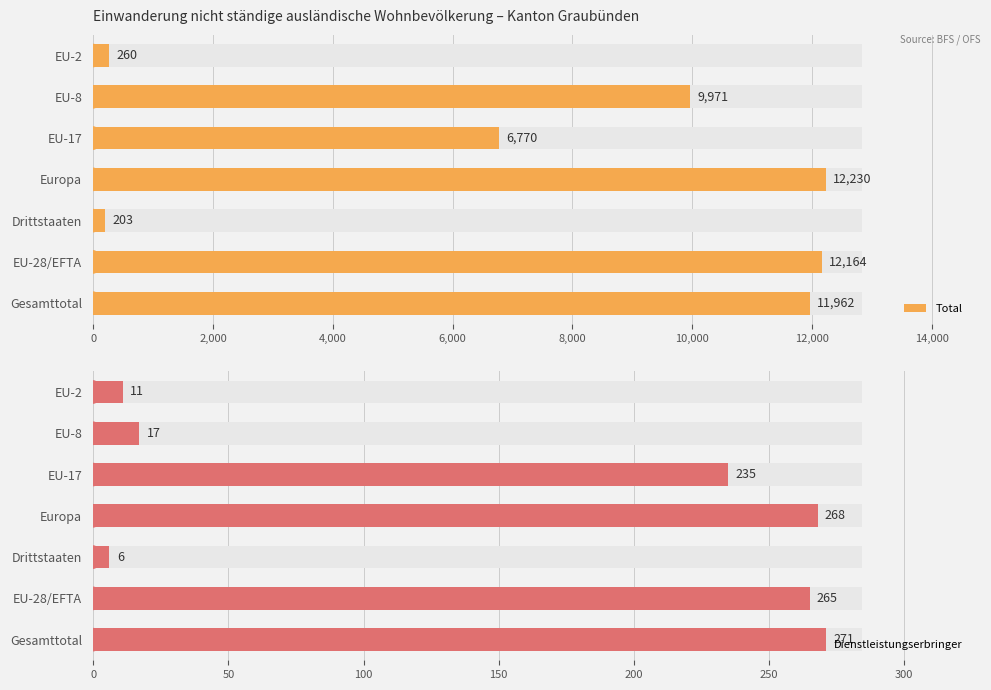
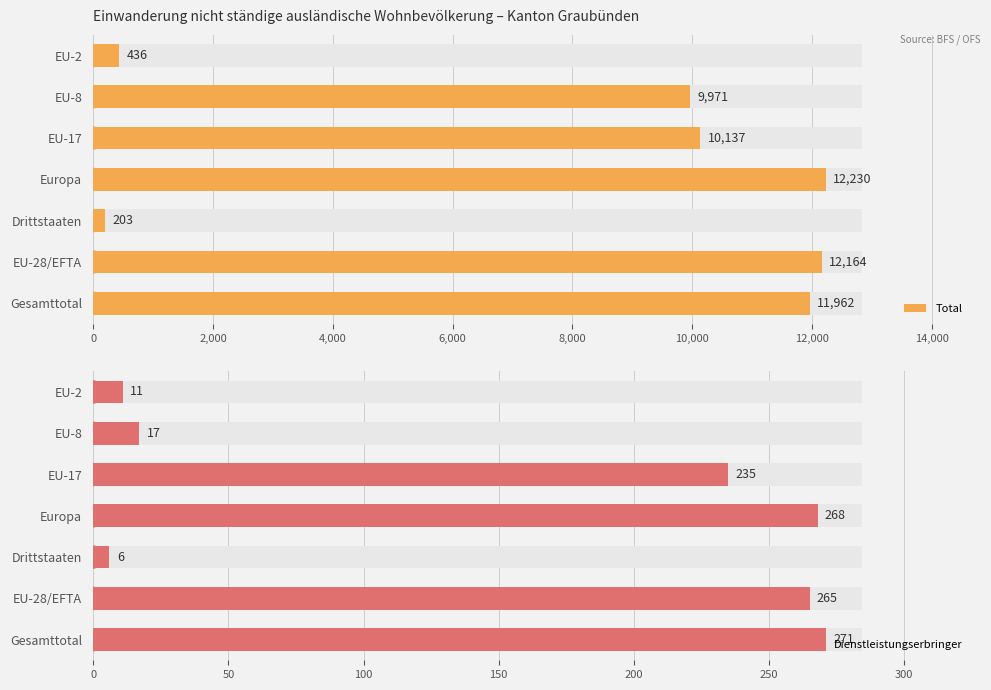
Einwanderung nicht ständige ausländische Wohnbevölkerung – Kanton Graubünden, Total, EU-2: 260 -> 436
Einwanderung nicht ständige ausländische Wohnbevölkerung – Kanton Graubünden, Total, EU-17: 6,770 -> 10,137
